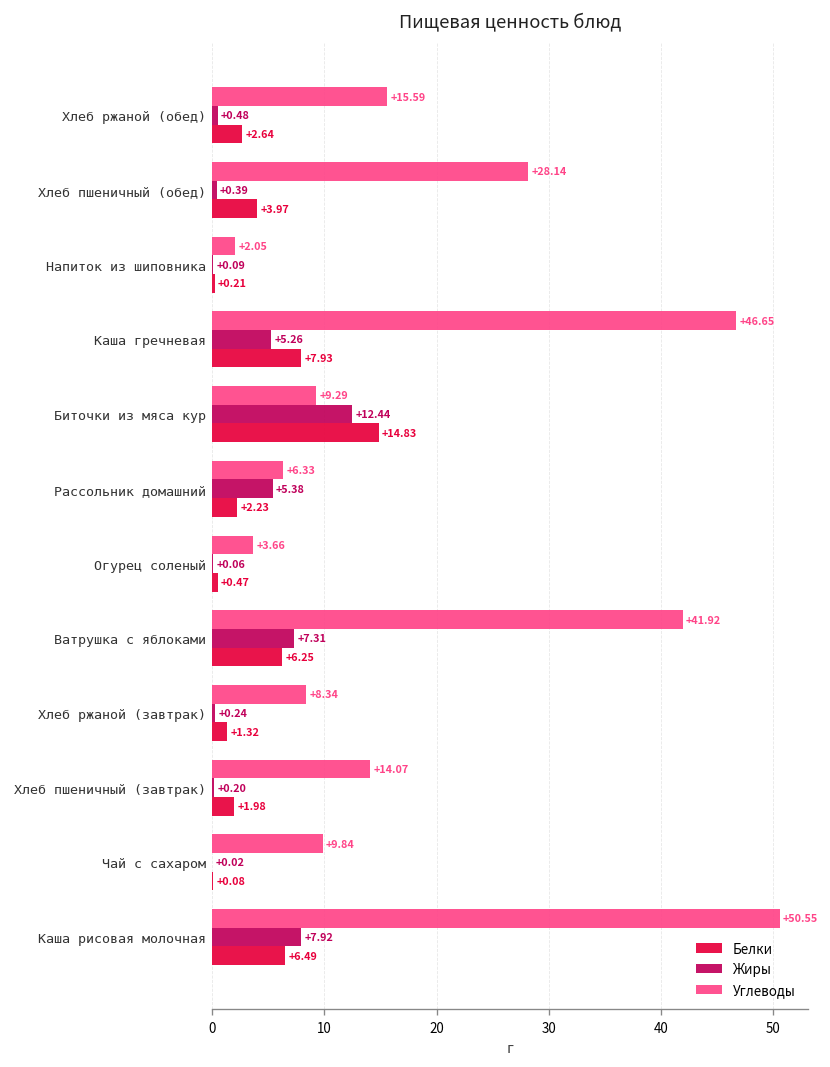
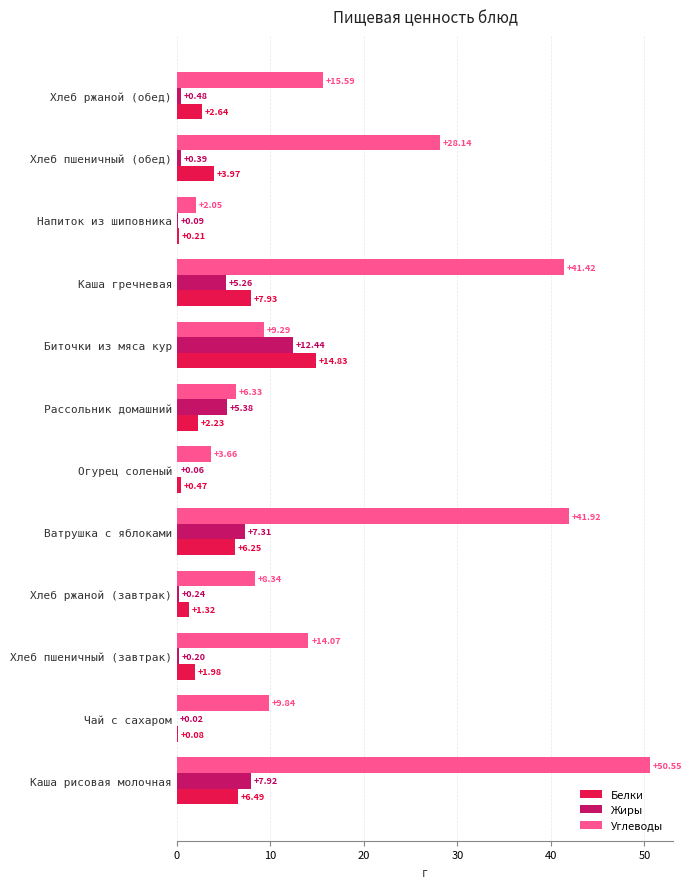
Углеводы, Каша гречневая: +46.65 -> +41.42
